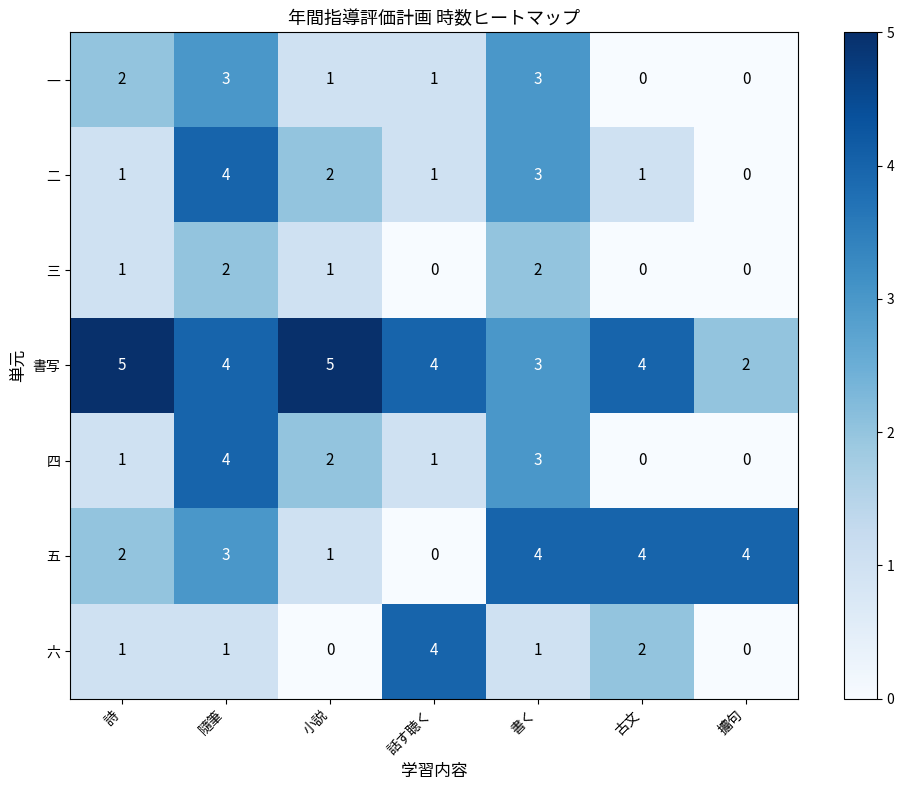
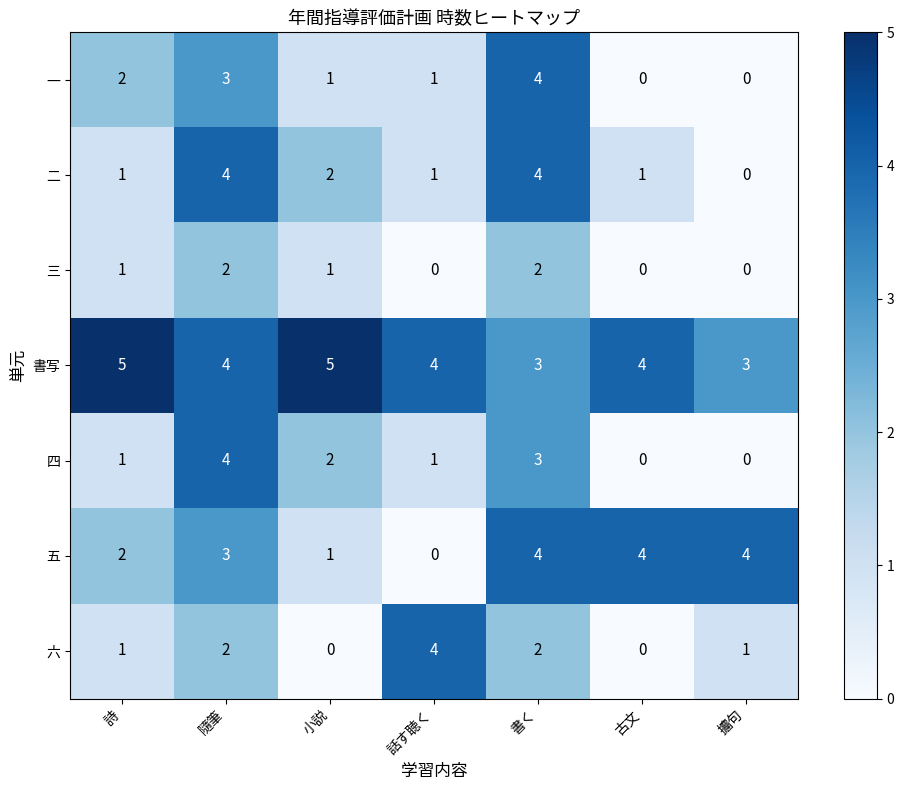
一, 書く: 3 -> 4
二, 書く: 3 -> 4
書写, 攟句: 2 -> 3
六, 隨筆: 1 -> 2
六, 書く: 1 -> 2
六, 古文: 2 -> 0
六, 攟句: 0 -> 1
